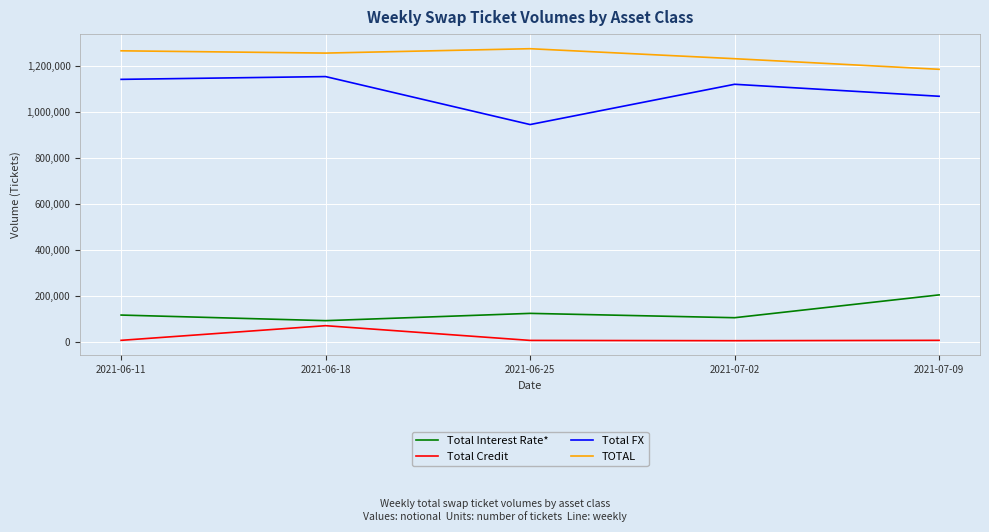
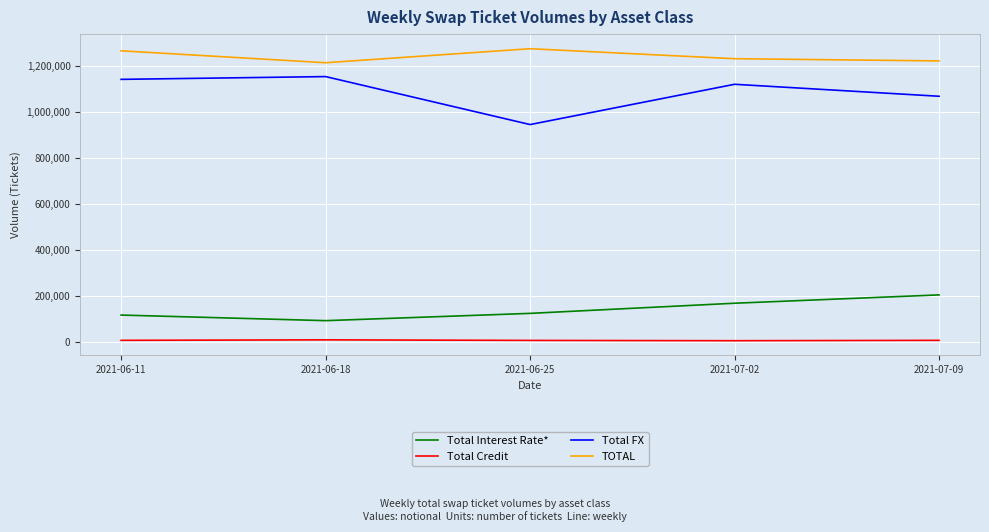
Total Credit, 2021-06-18: 70,000 -> 10,000
TOTAL, 2021-06-18: 1,260,000 -> 1,210,000
Total Interest Rate*, 2021-07-02: 110,000 -> 170,000
TOTAL, 2021-07-09: 1,190,000 -> 1,220,000
